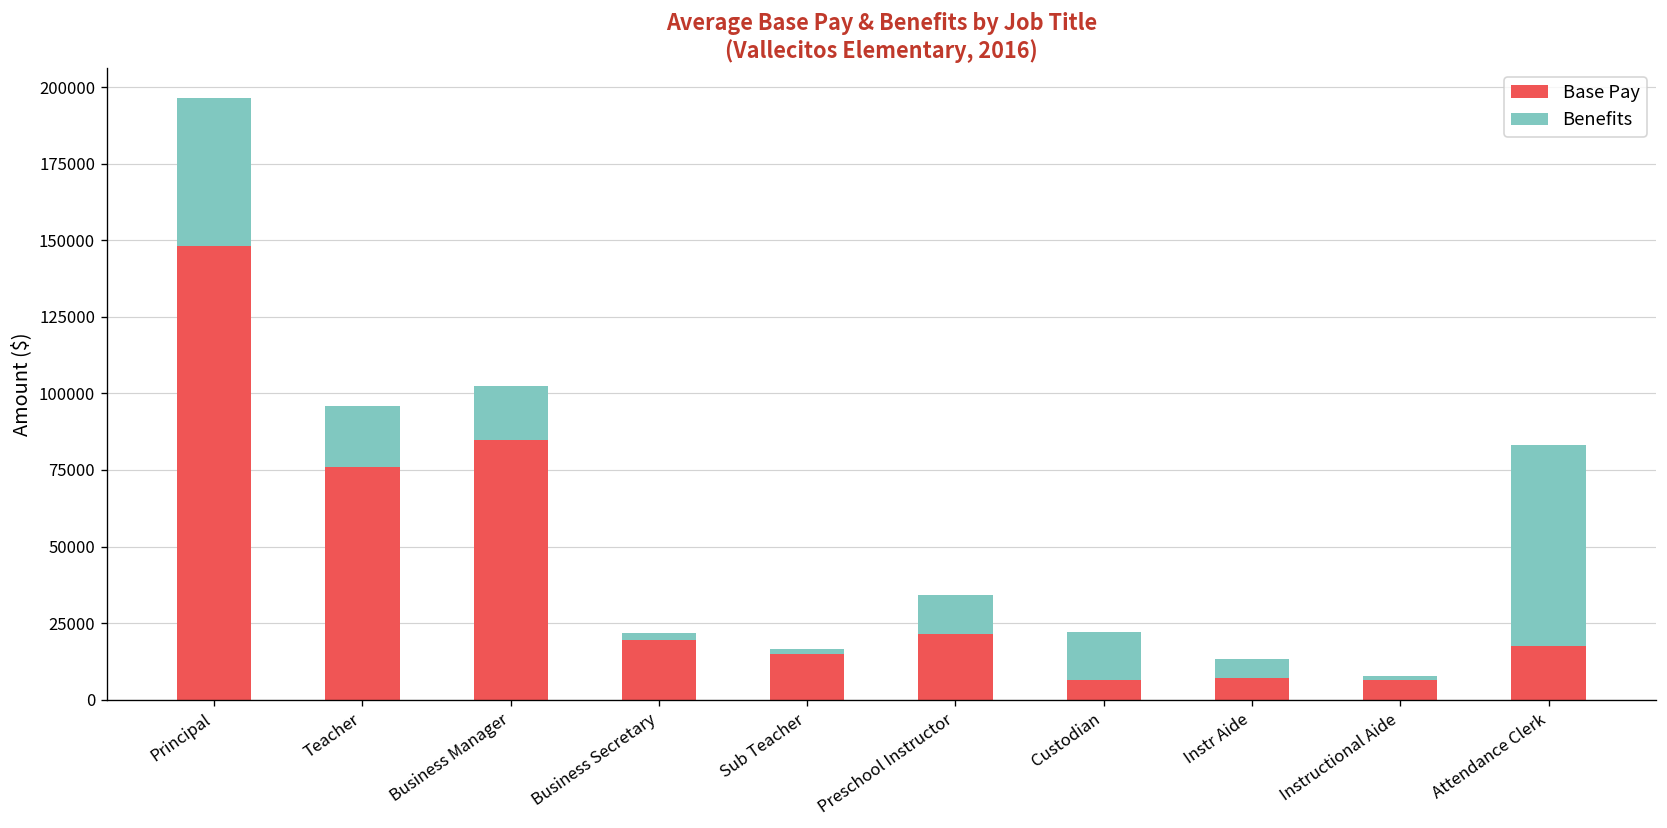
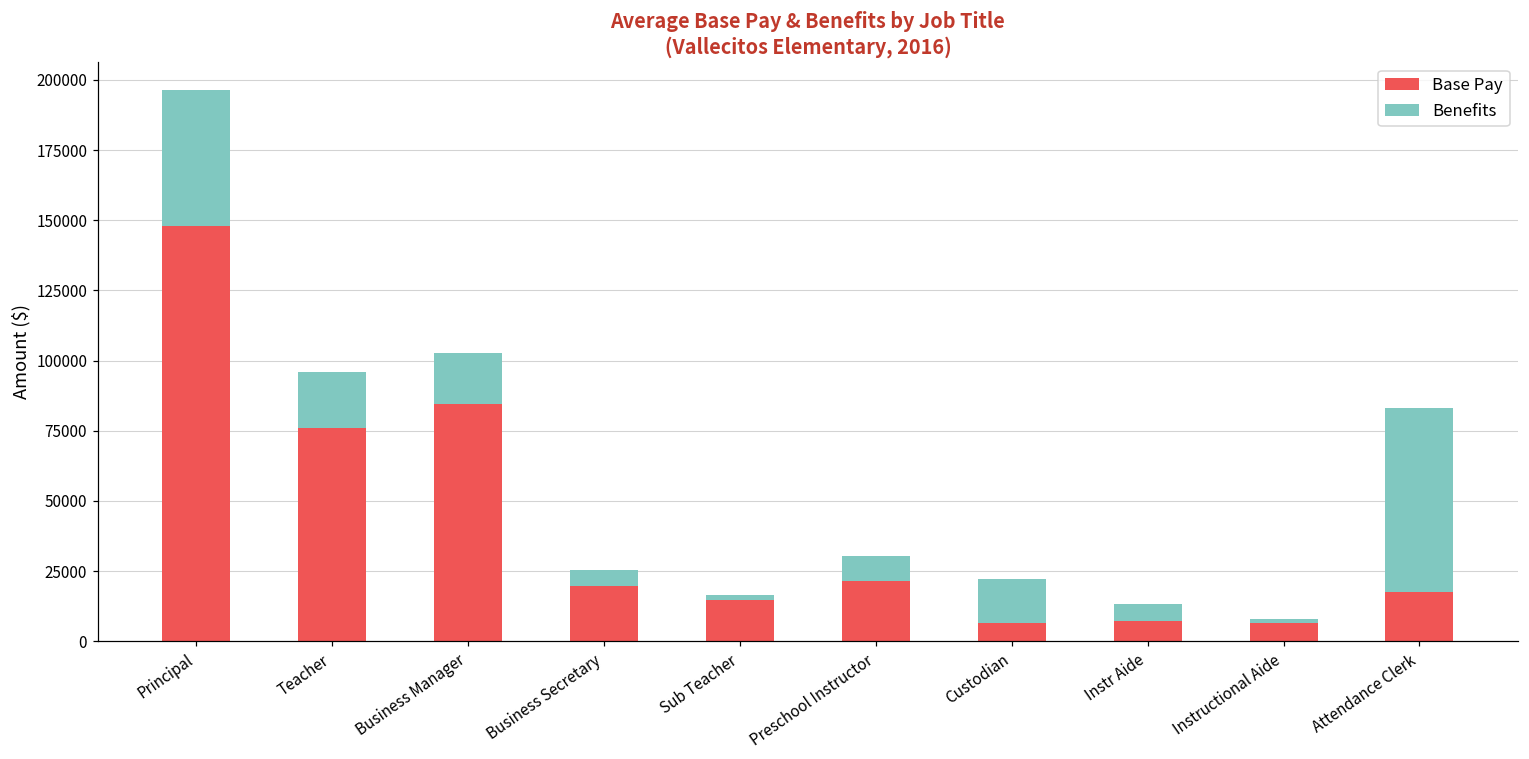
Benefits, Business Secretary: 2000 -> 6000
Benefits, Preschool Instructor: 13000 -> 9000
